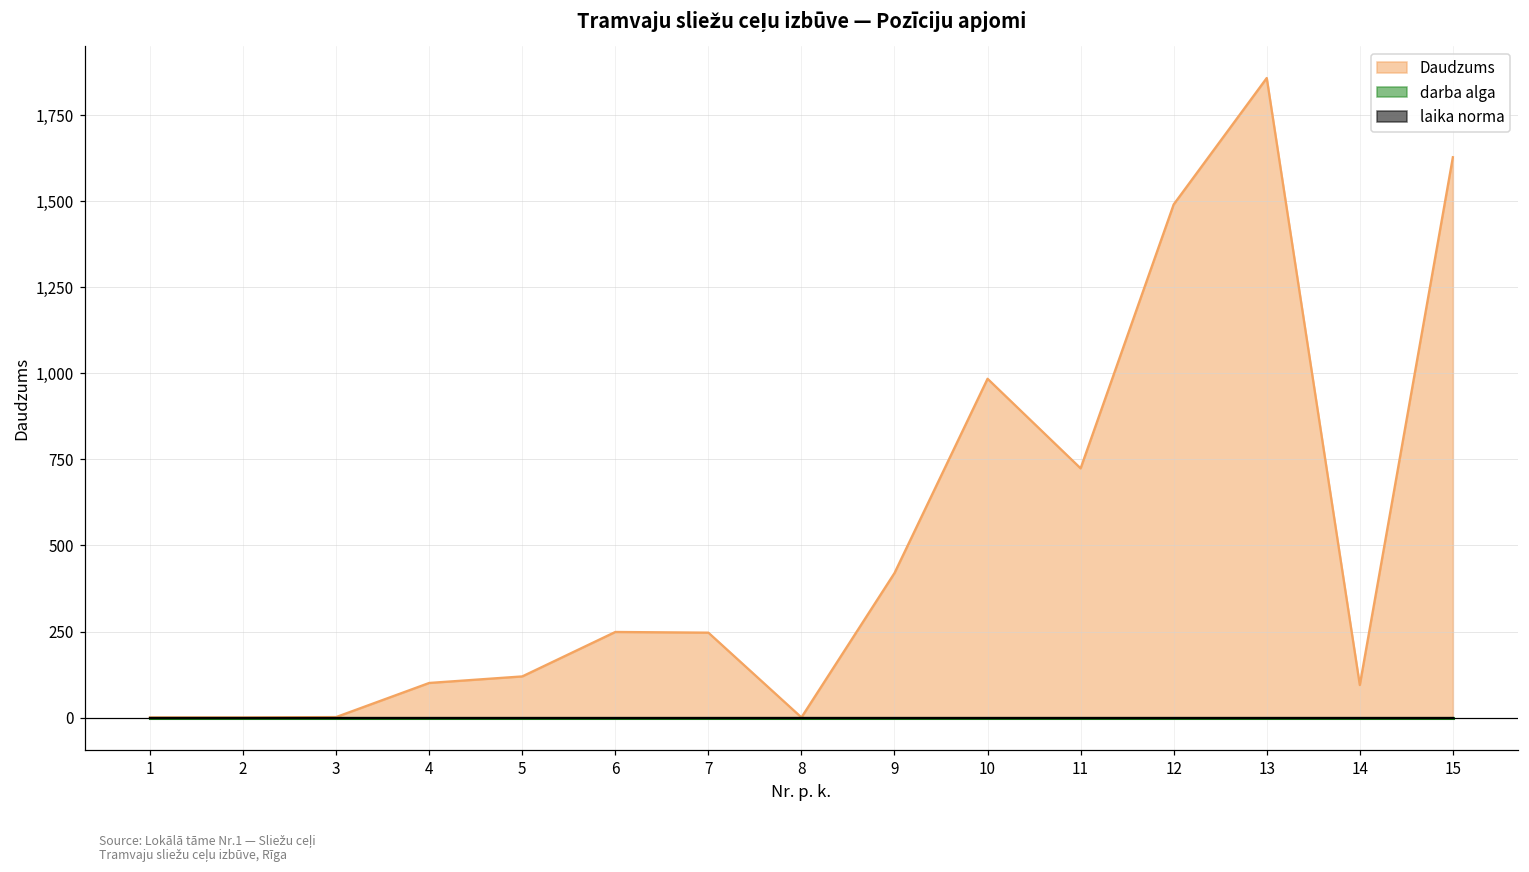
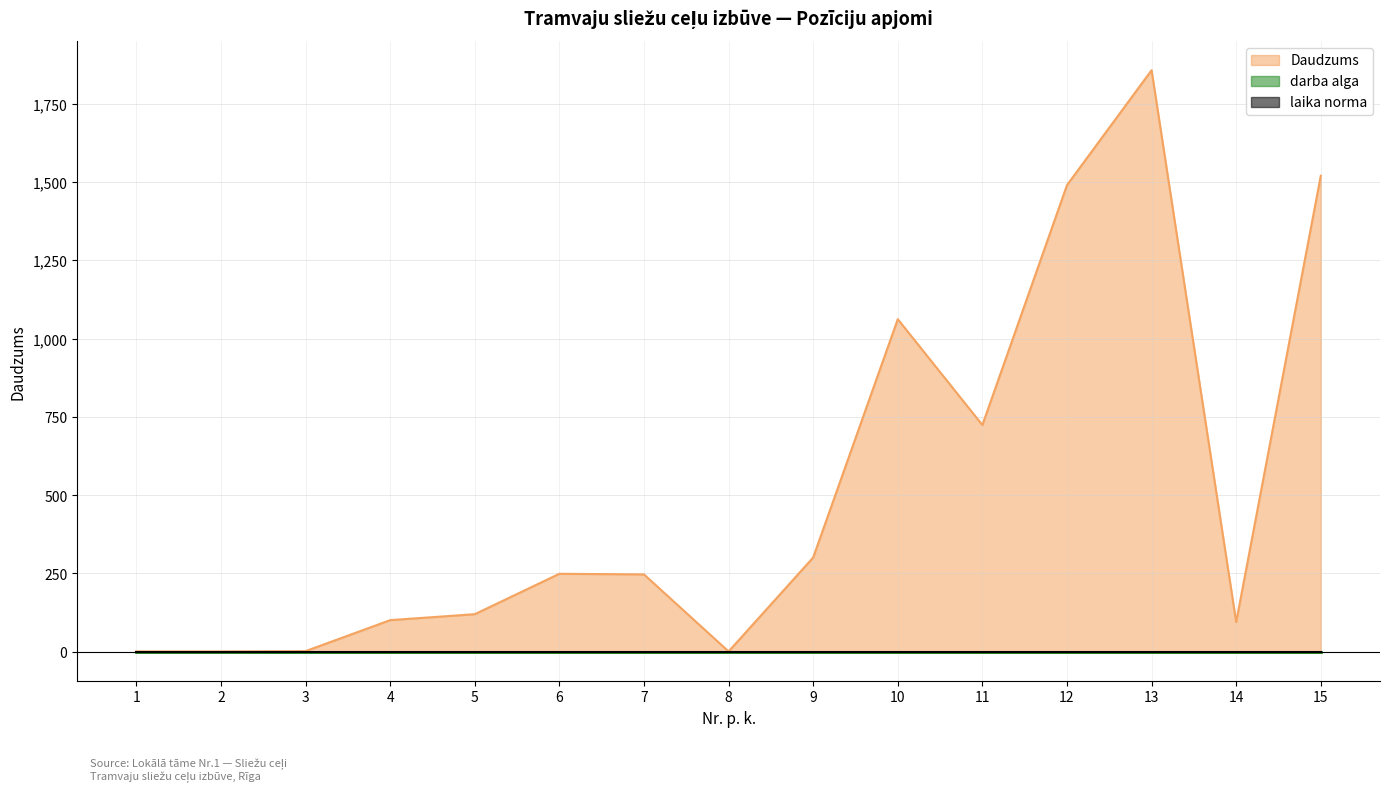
Daudzums, 9: 420 -> 300
Daudzums, 10: 980 -> 1,060
Daudzums, 15: 1,630 -> 1,520
